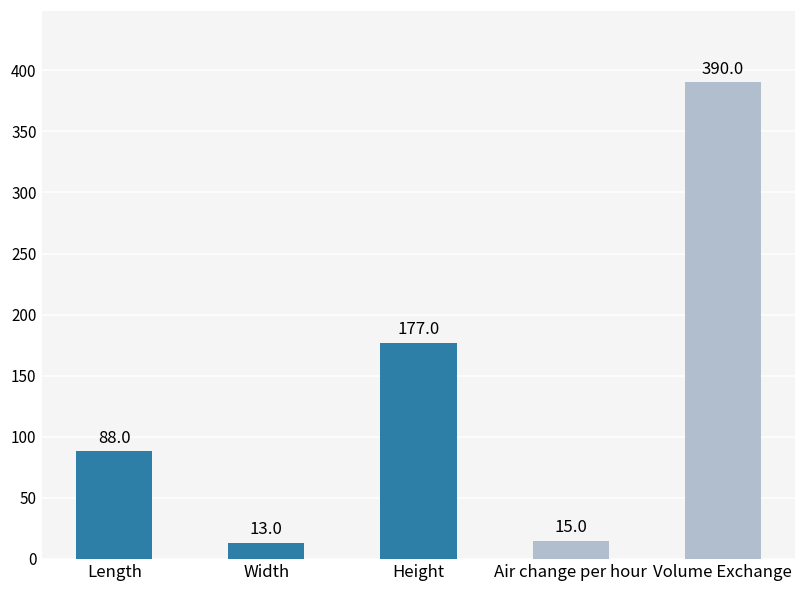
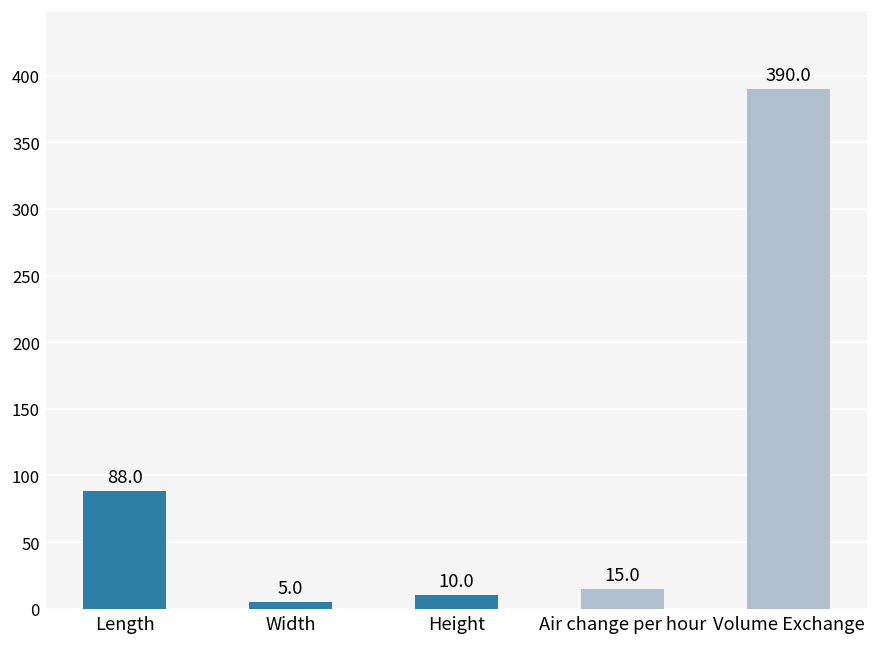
Width: 13.0 -> 5.0
Height: 177.0 -> 10.0
